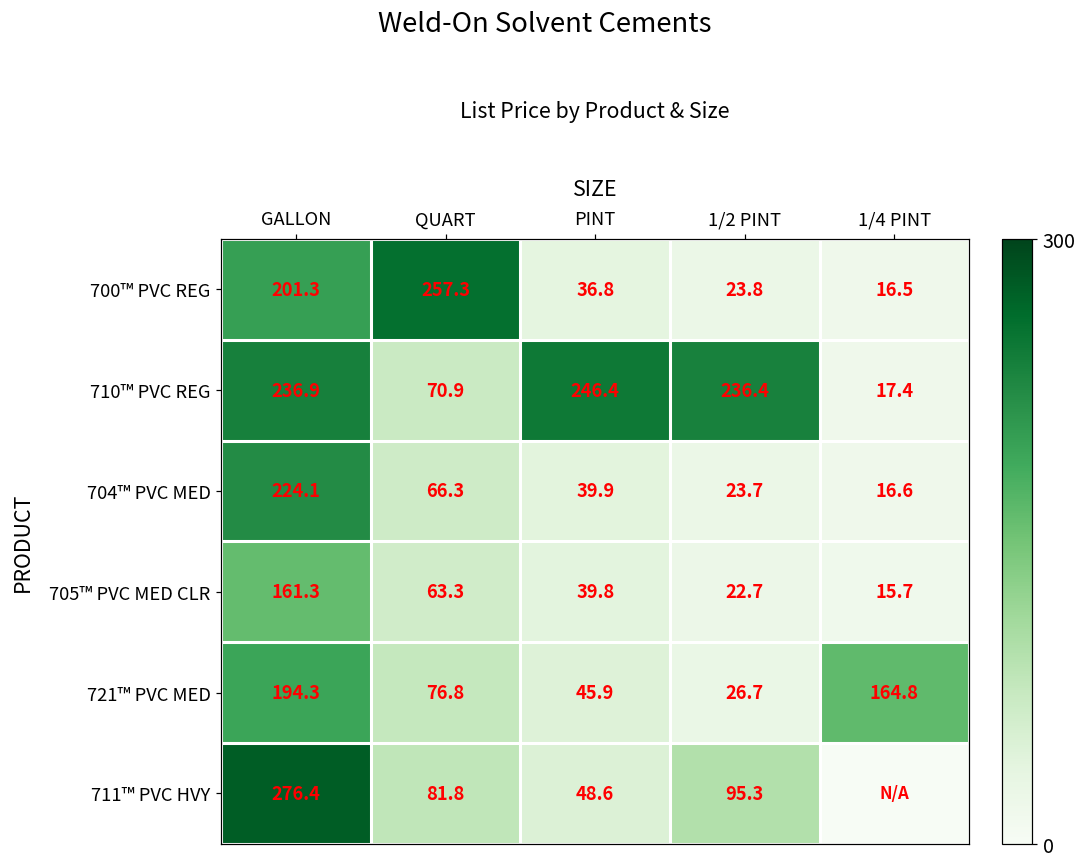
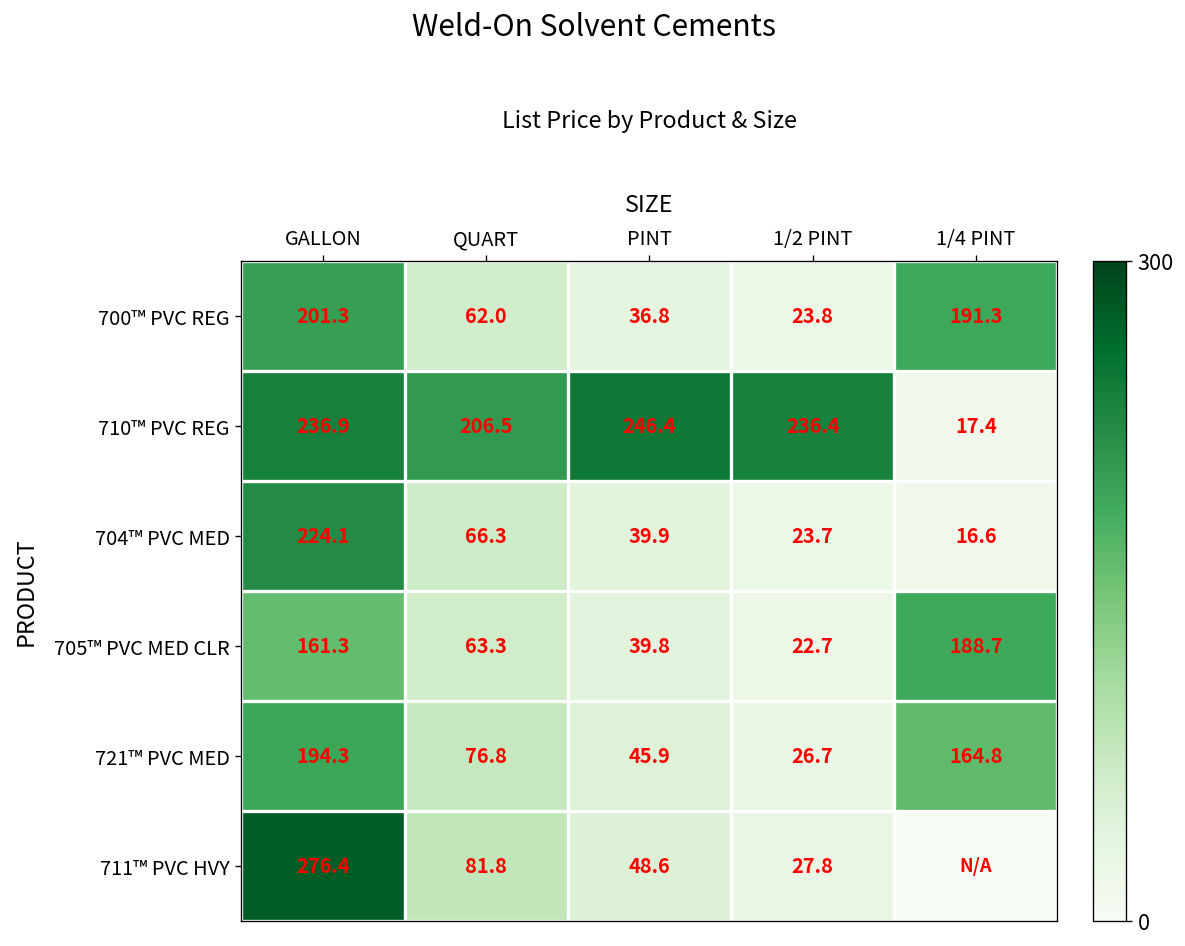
700™ PVC REG, QUART: 257.3 -> 62.0
700™ PVC REG, 1/4 PINT: 16.5 -> 191.3
710™ PVC REG, QUART: 70.9 -> 206.5
705™ PVC MED CLR, 1/4 PINT: 15.7 -> 188.7
711™ PVC HVY, 1/2 PINT: 95.3 -> 27.8
